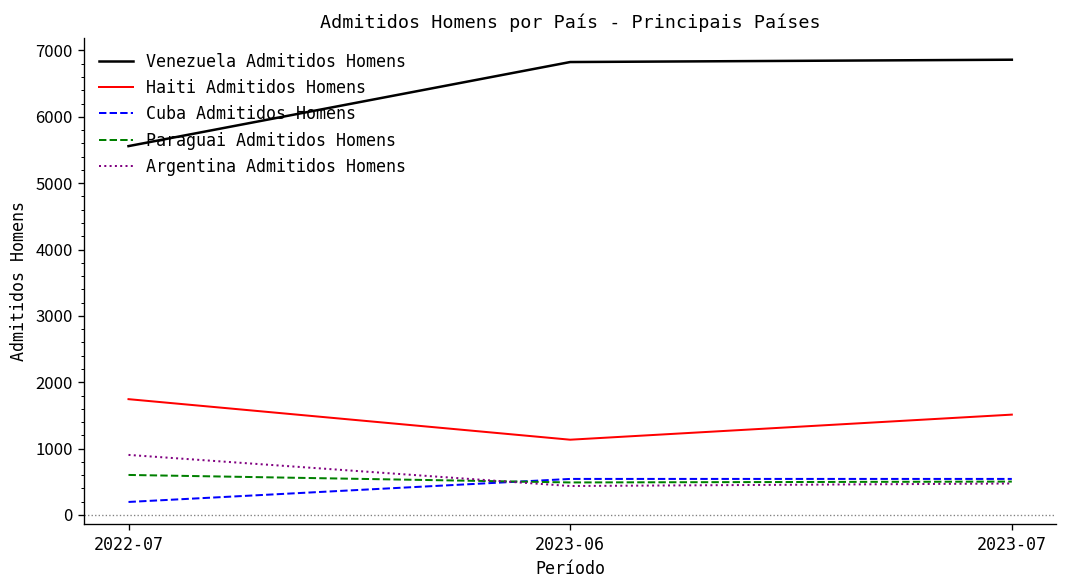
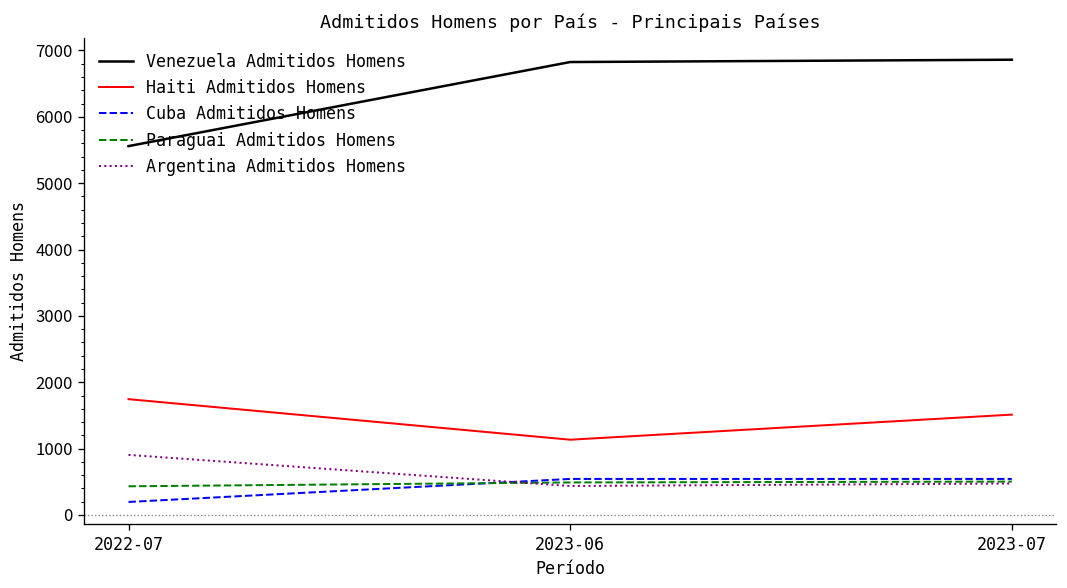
Paraguai Admitidos Homens, 2022-07: 600 -> 400
